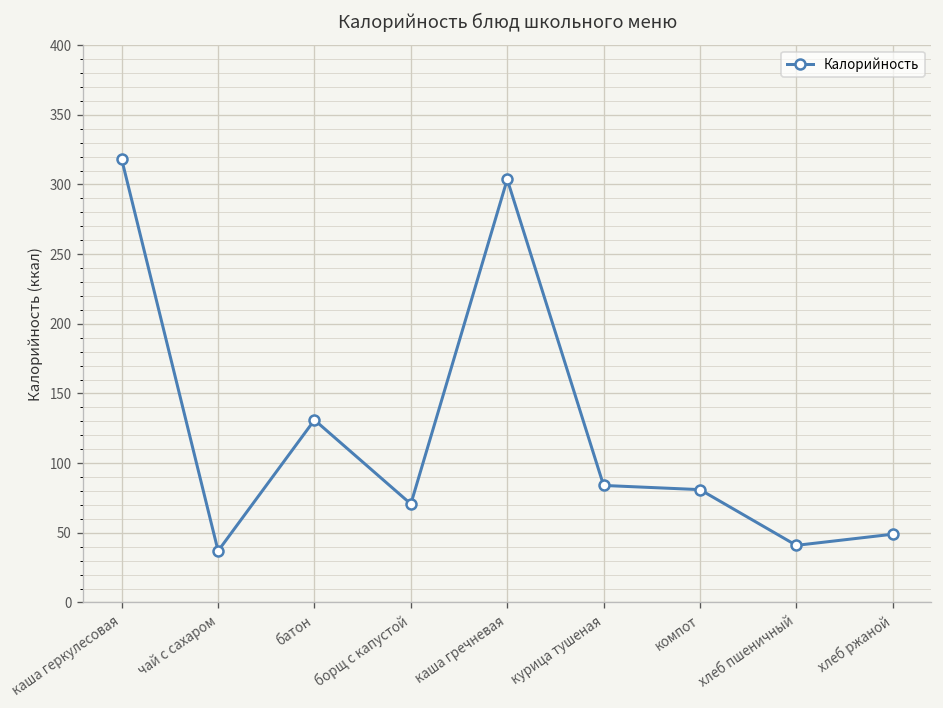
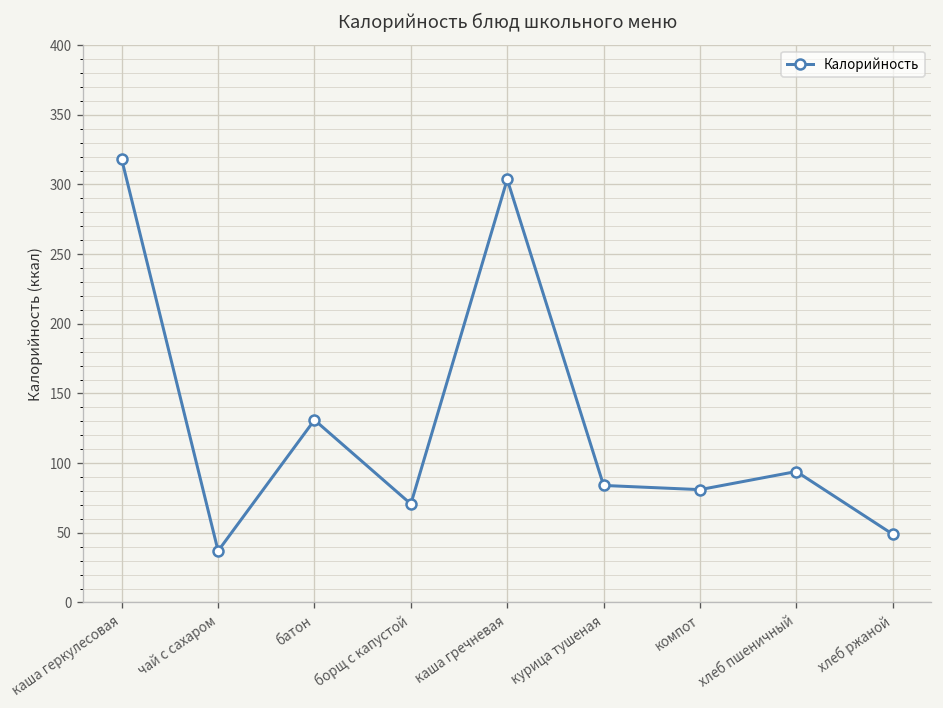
хлеб пшеничный: 41 -> 94
